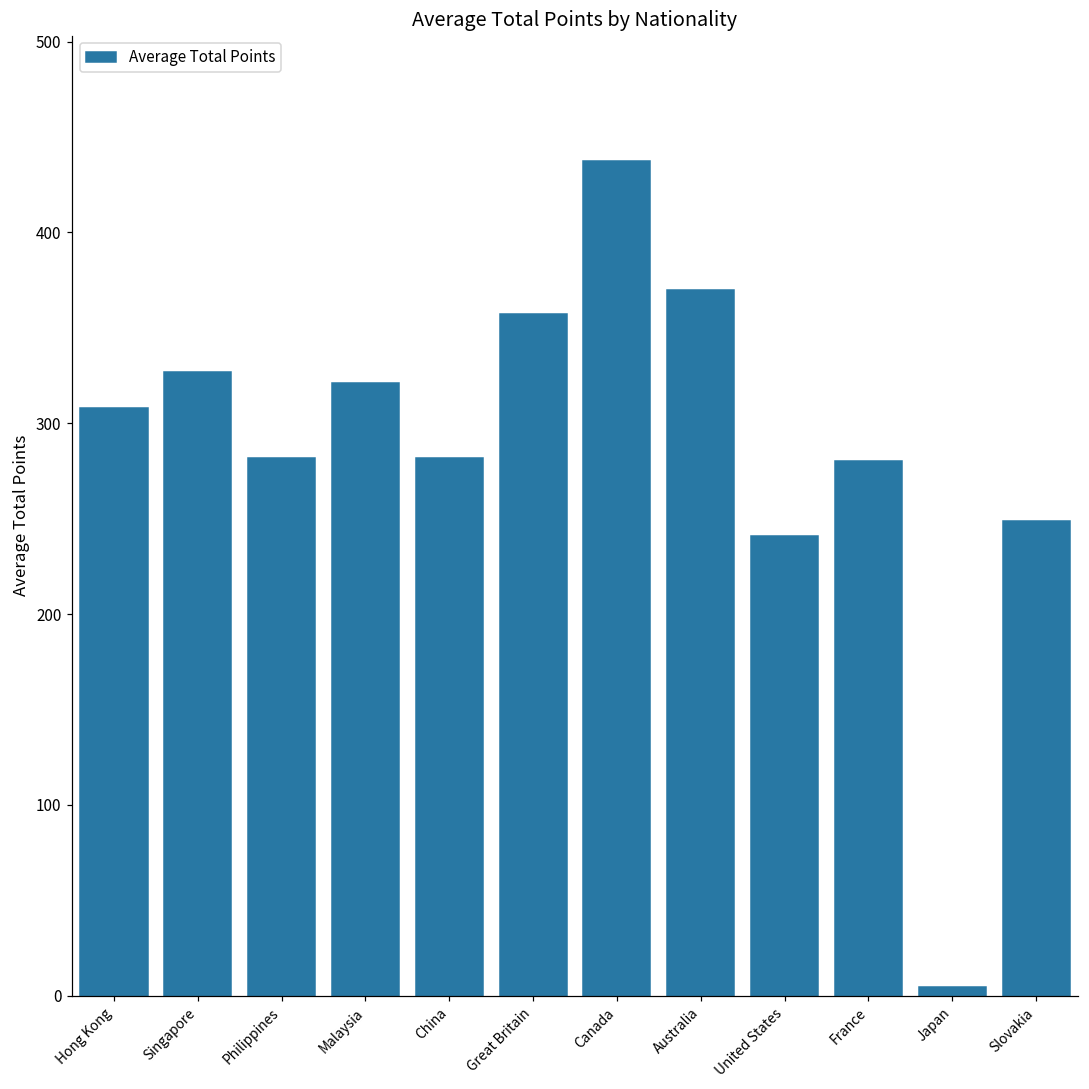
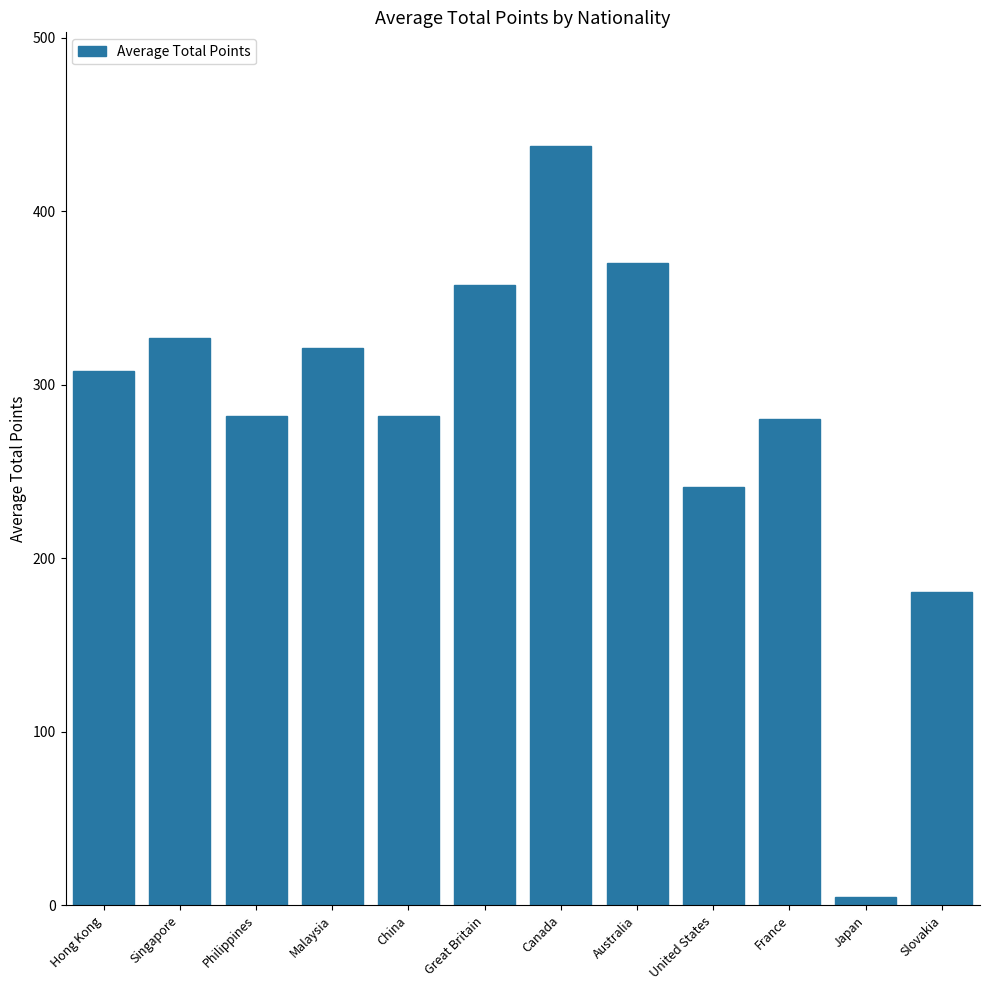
Slovakia: 249 -> 181
